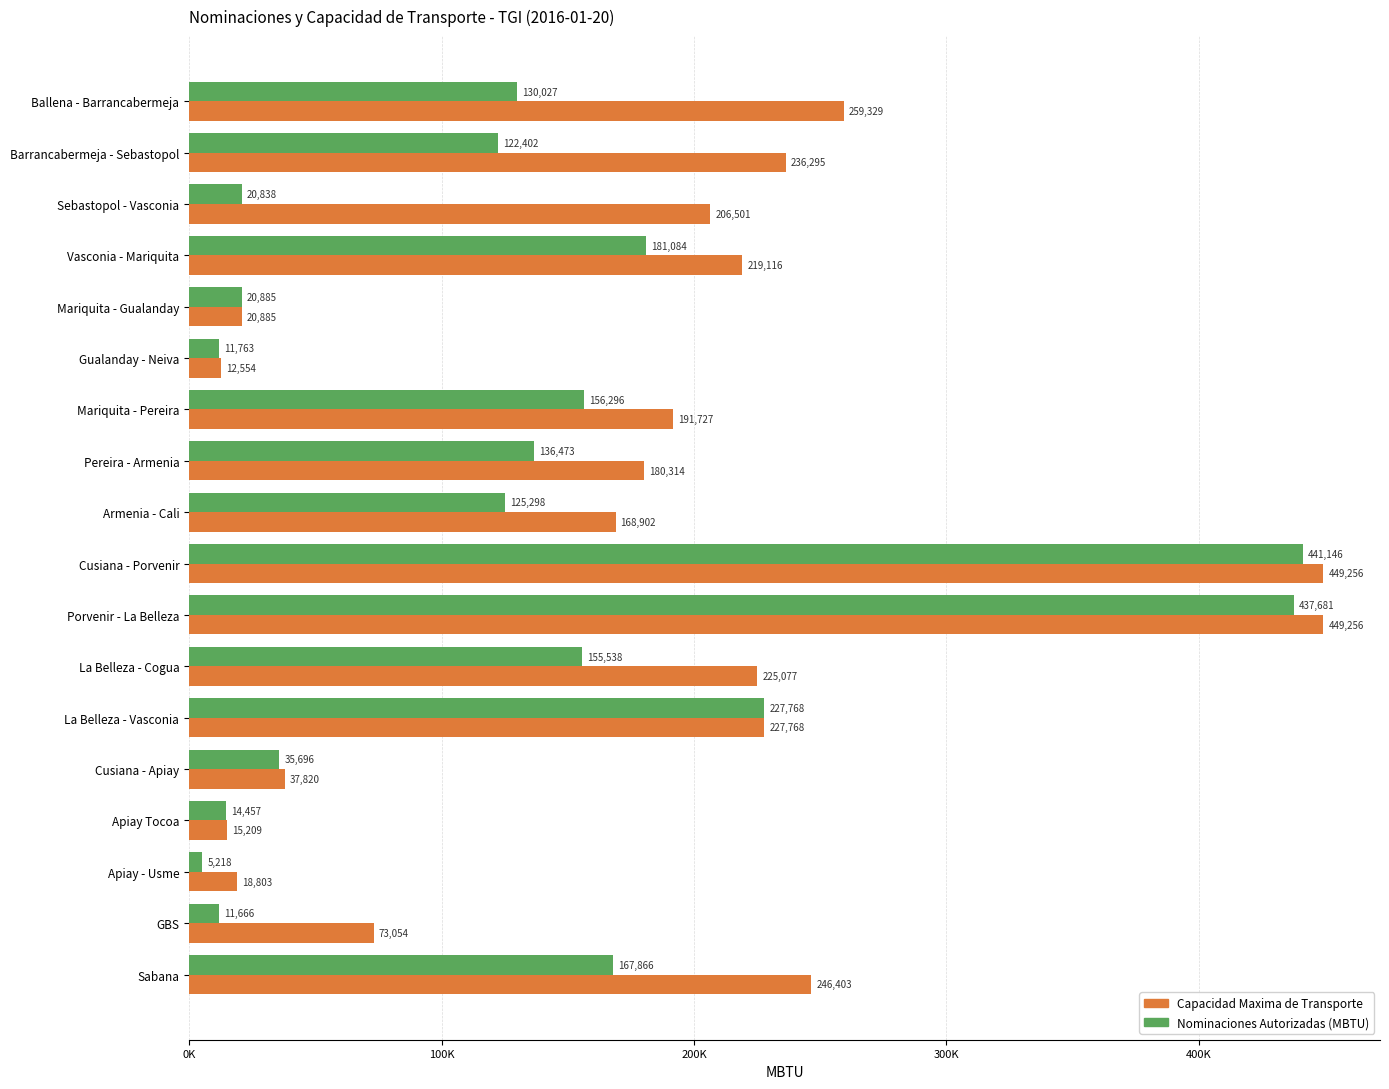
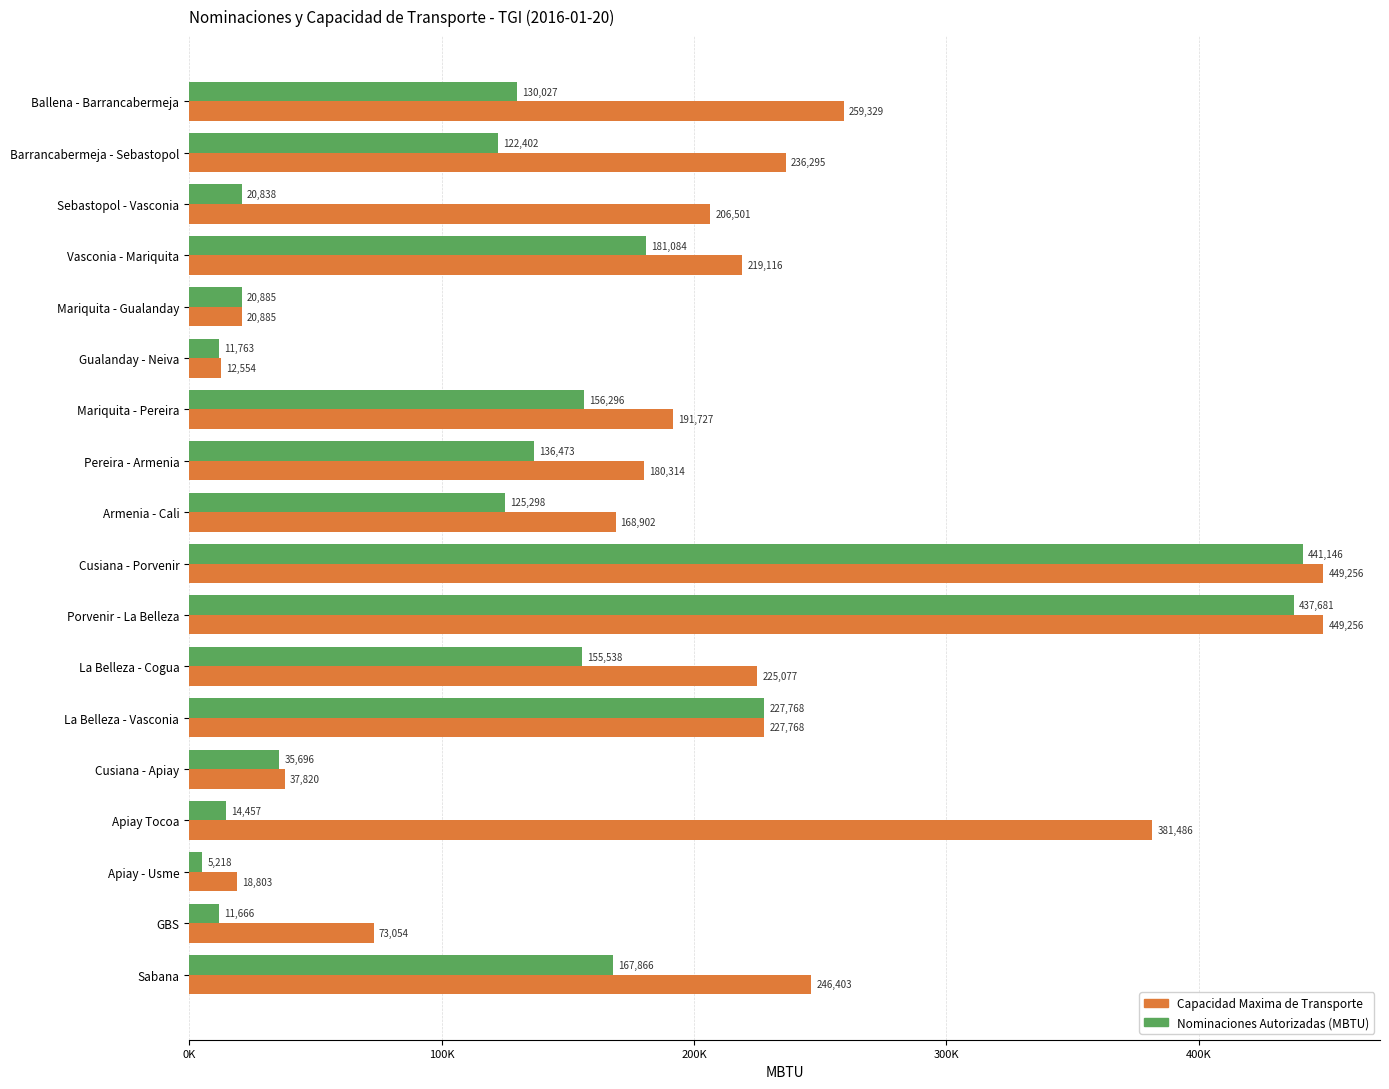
Capacidad Maxima de Transporte, Apiay Tocoa: 15,209 -> 381,486
